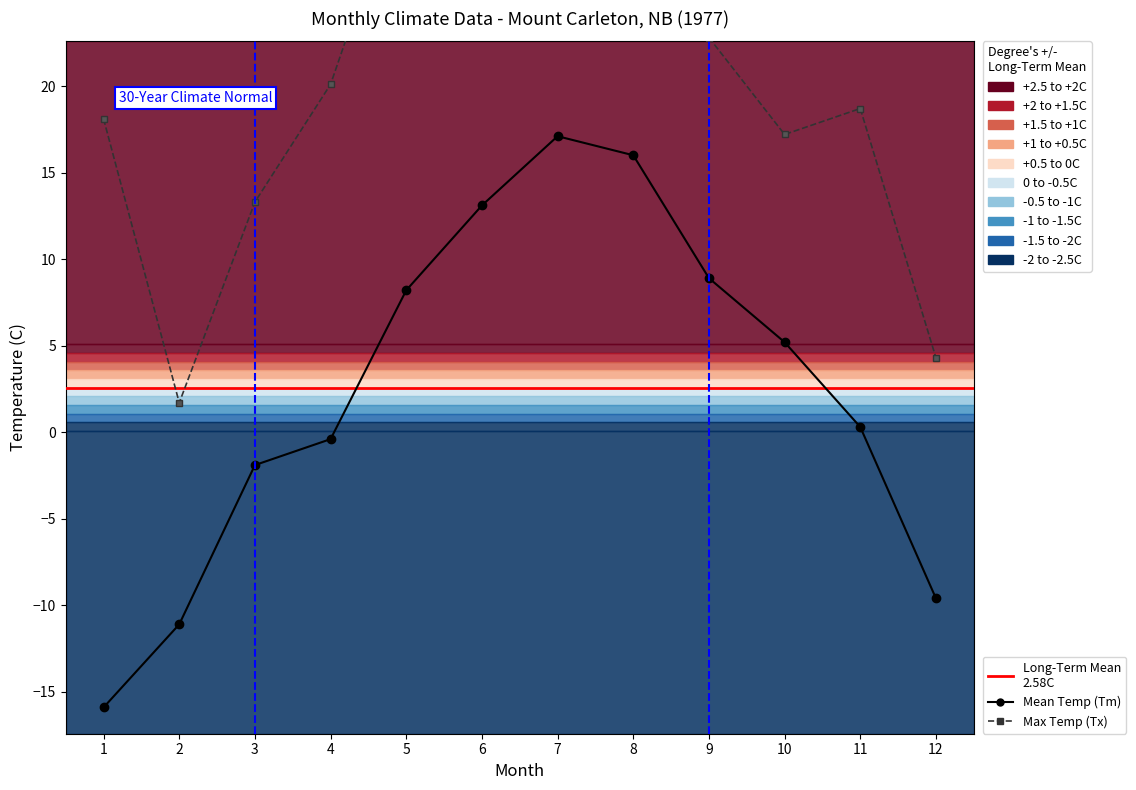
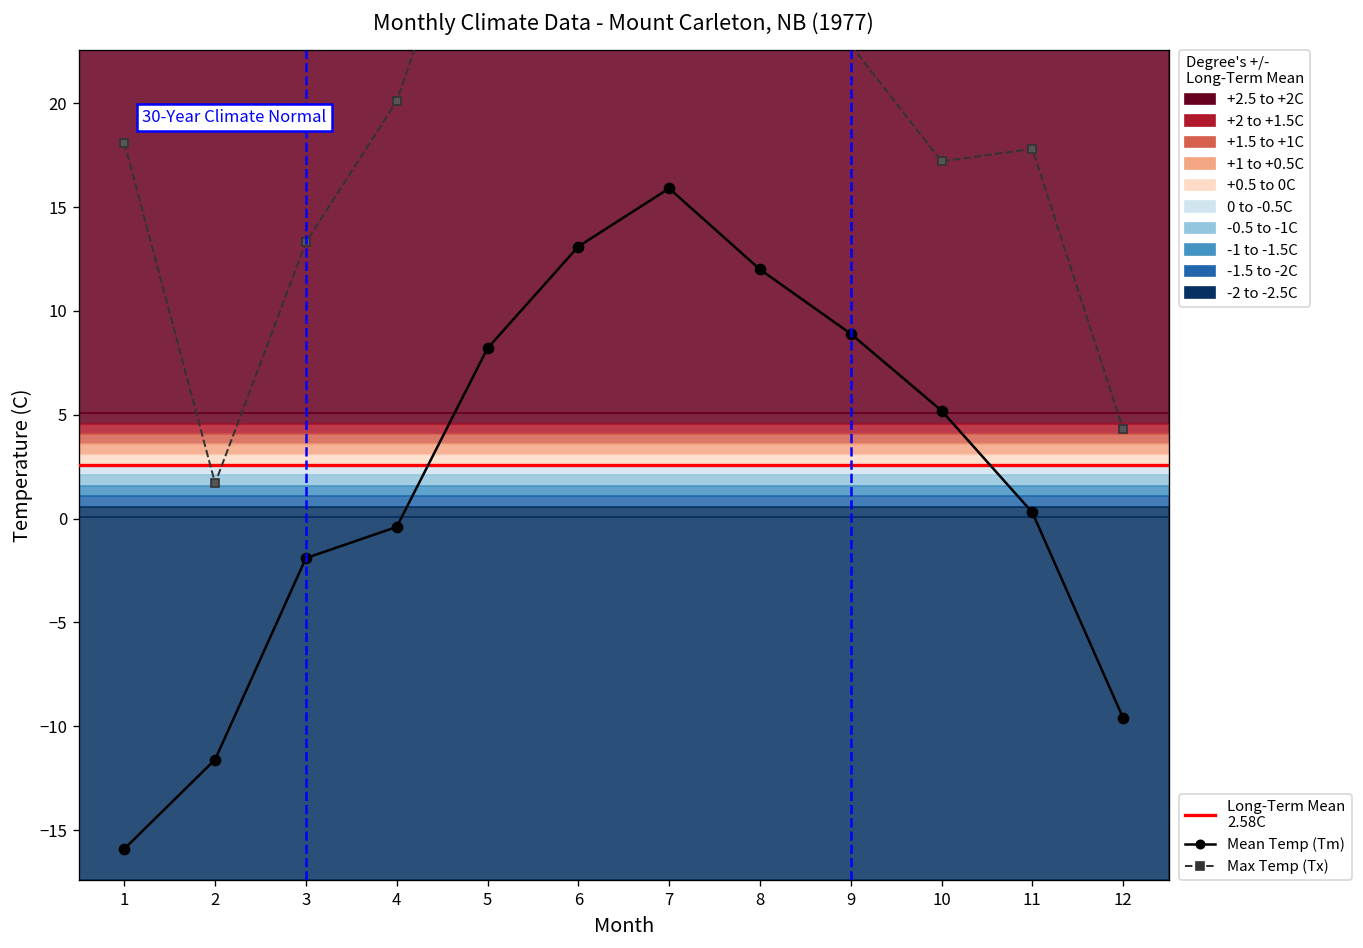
Mean Temp (Tm), 2: -11.1 -> -11.6
Mean Temp (Tm), 7: 17.1 -> 15.9
Mean Temp (Tm), 8: 16 -> 12
Max Temp (Tx), 11: 18.7 -> 17.8
